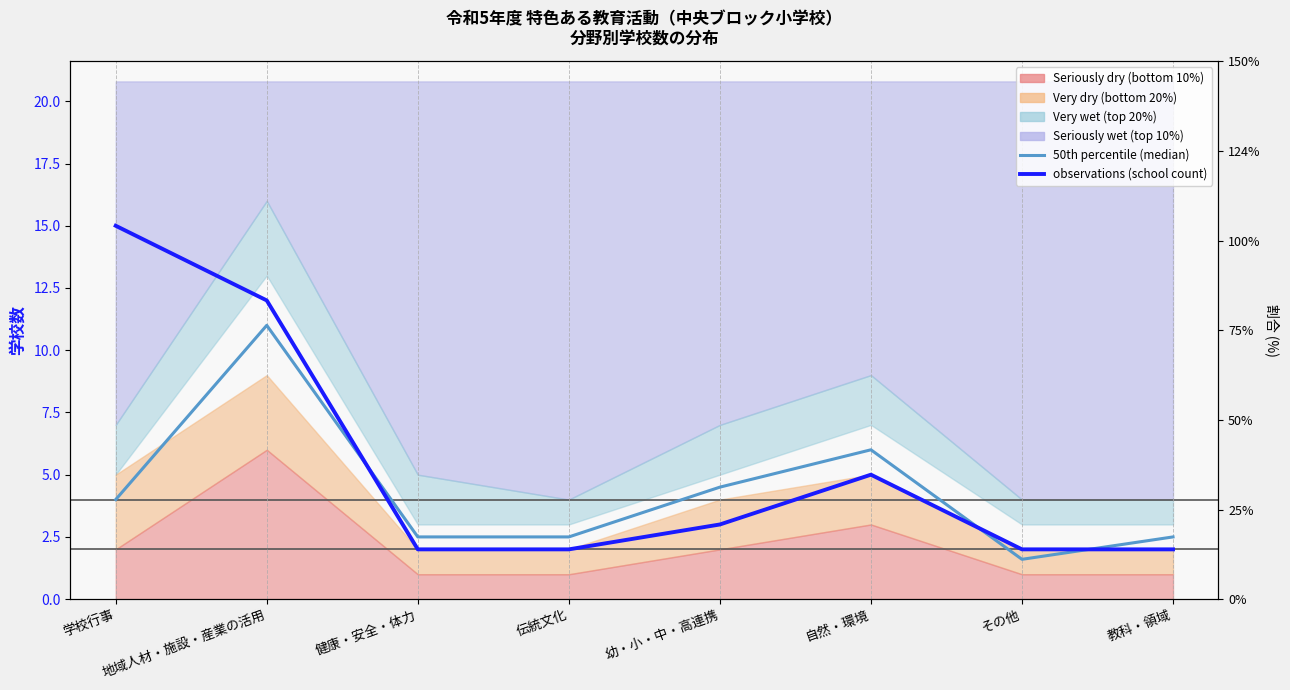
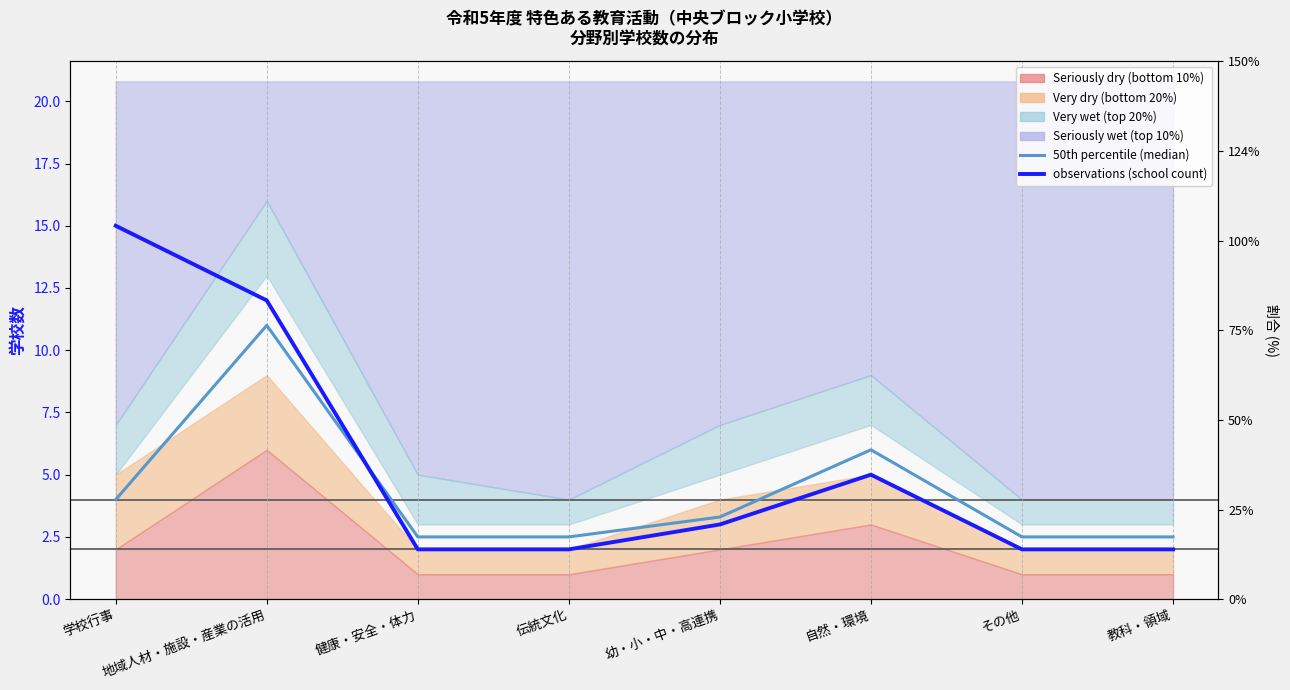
50th percentile (median), 幼・小・中・高連携: 4.5 -> 3.3
50th percentile (median), その他: 1.6 -> 2.5
